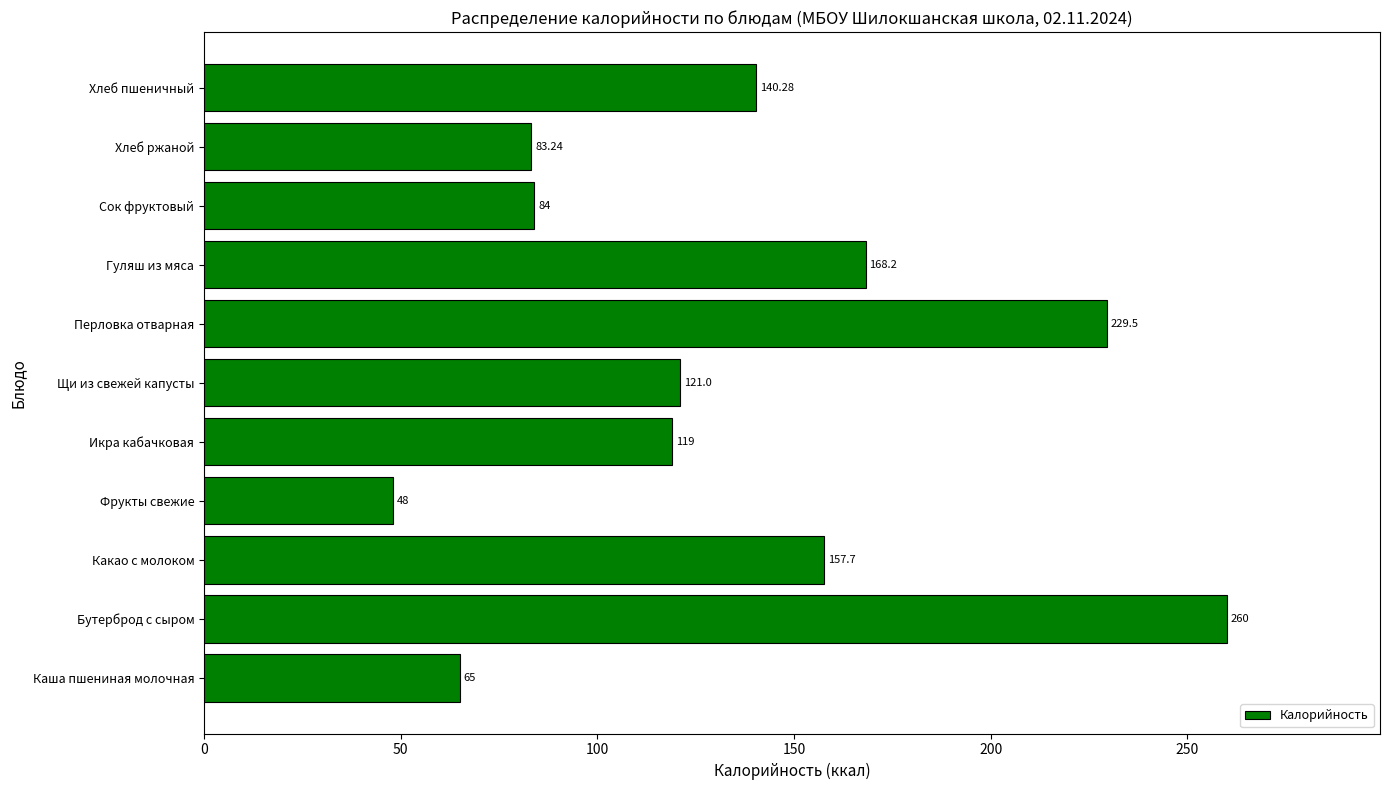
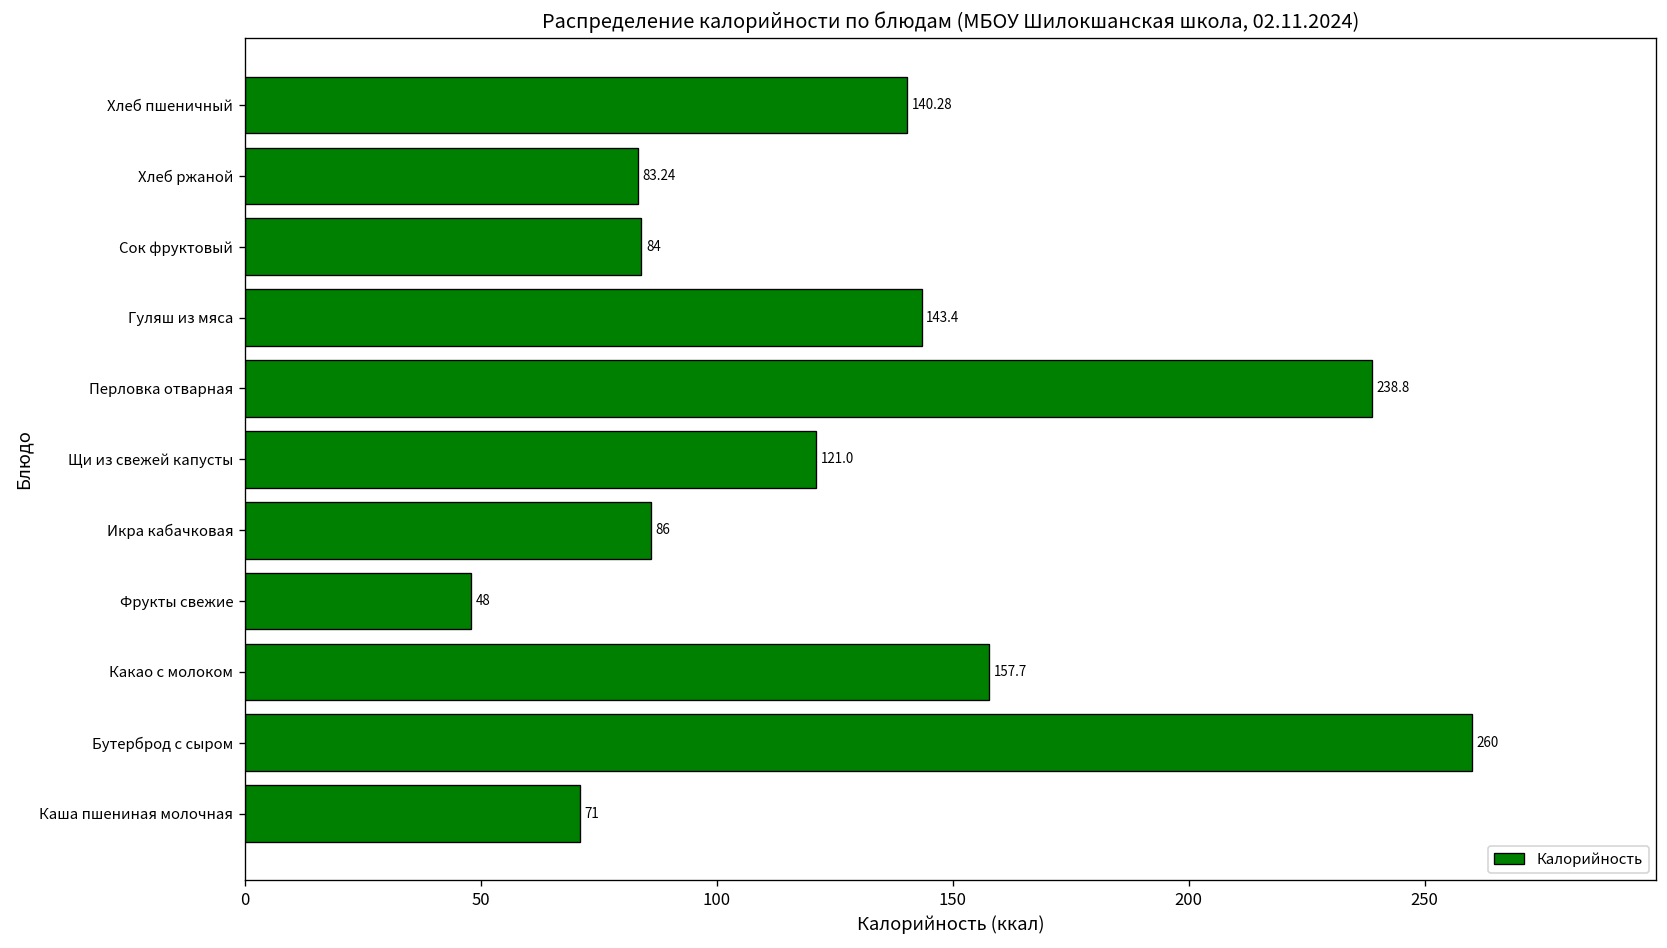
Гуляш из мяса: 168.2 -> 143.4
Перловка отварная: 229.5 -> 238.8
Икра кабачковая: 119 -> 86
Каша пшениная молочная: 65 -> 71
